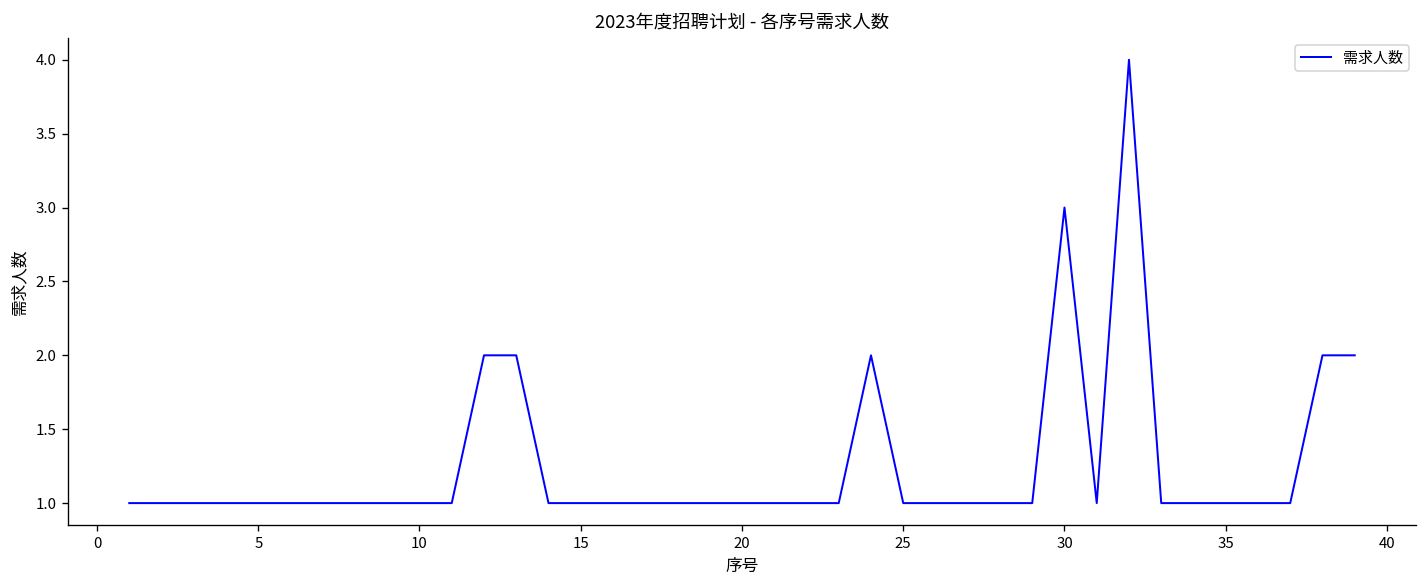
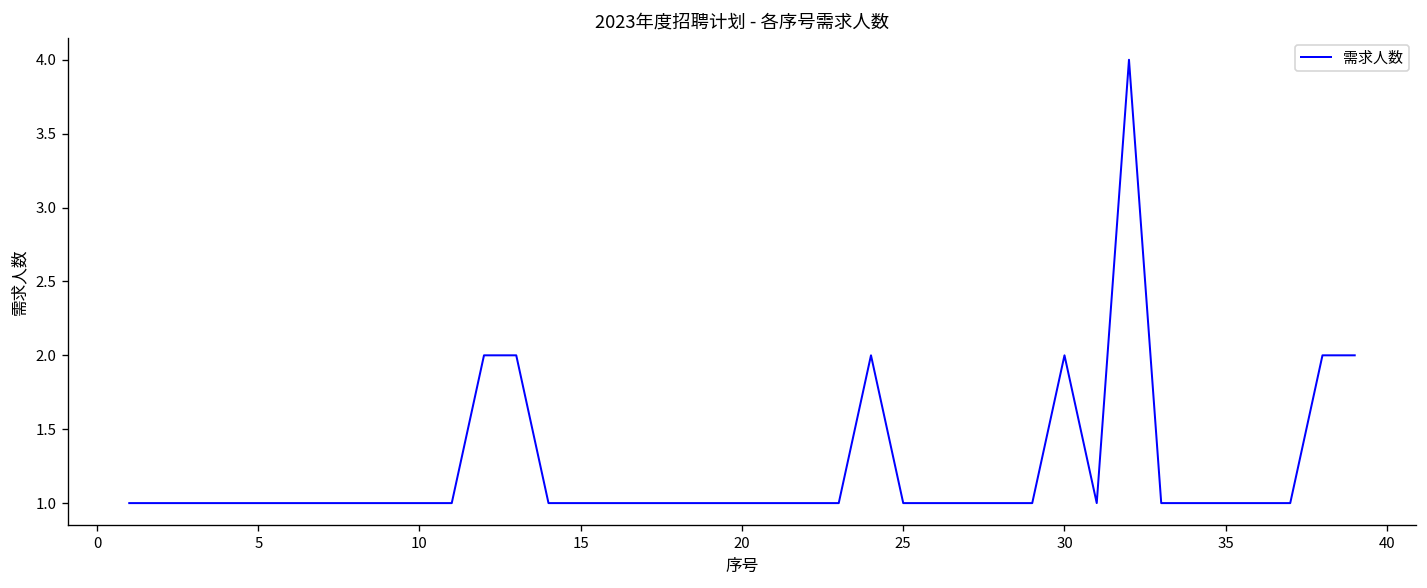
30: 3 -> 2
